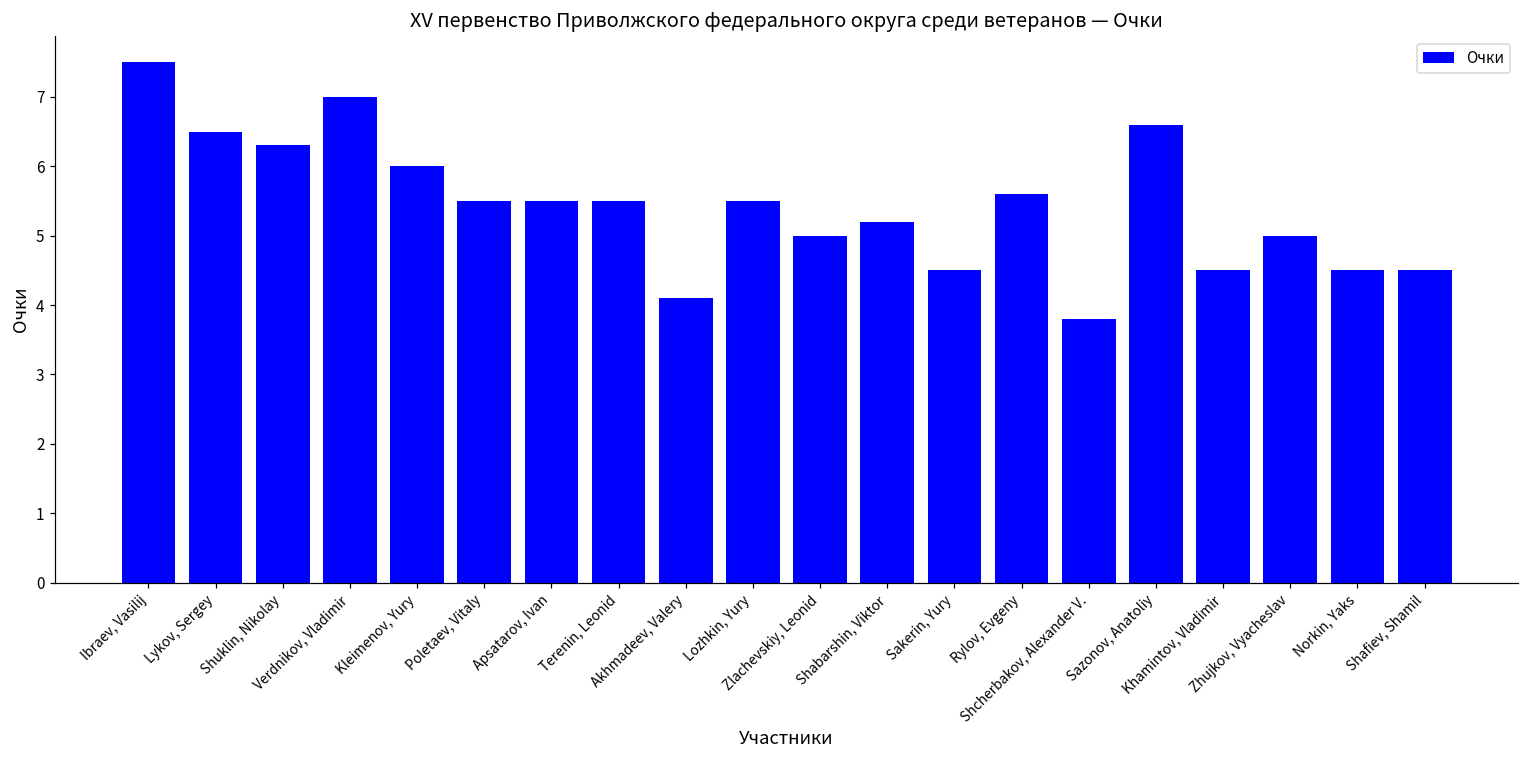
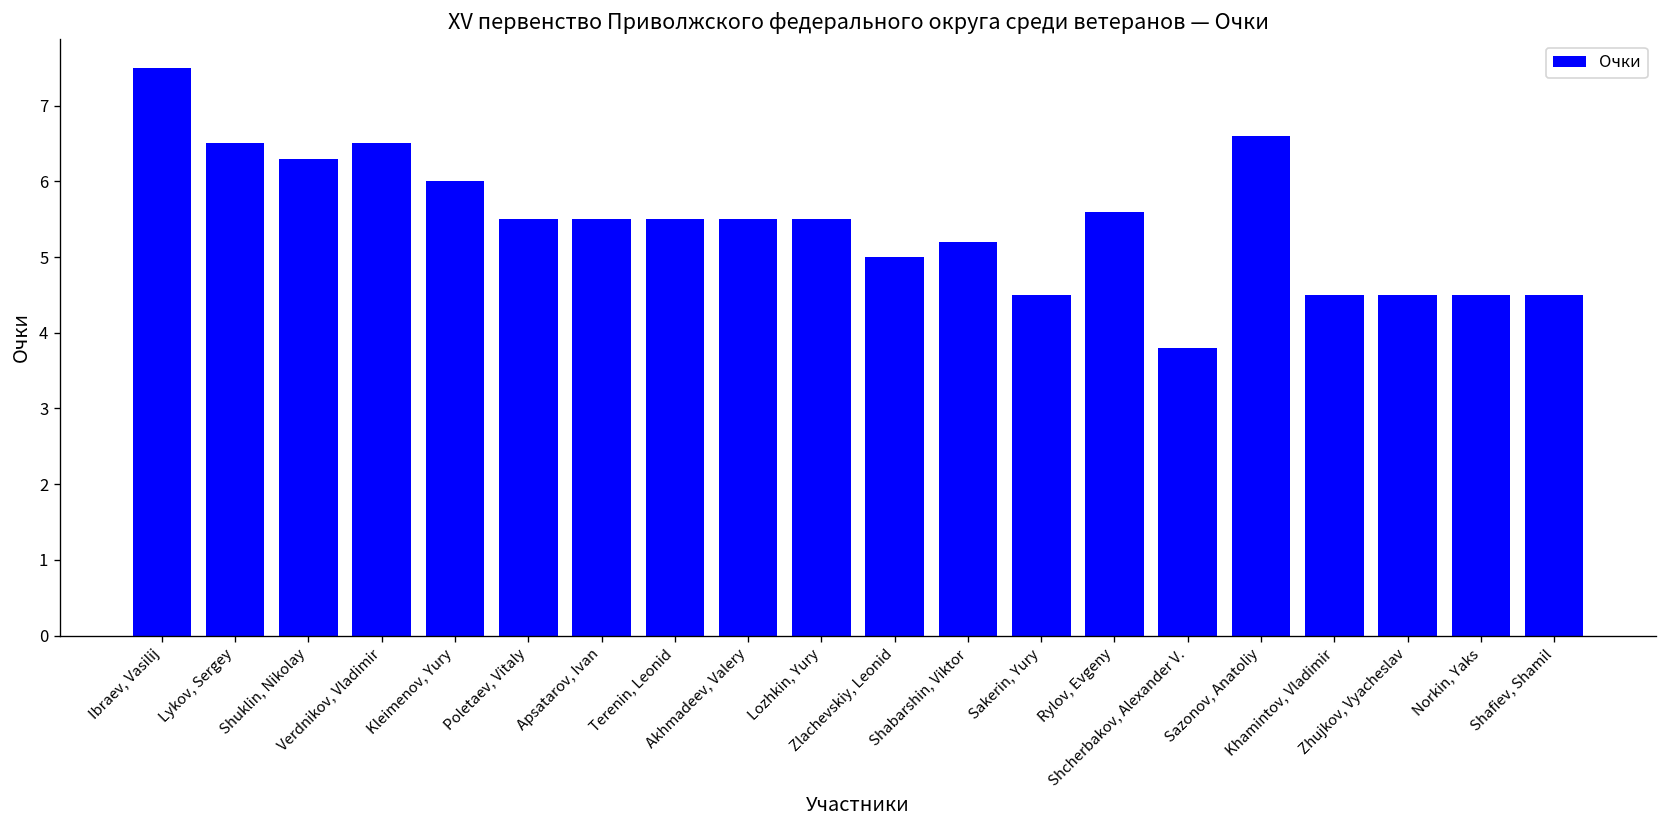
Verdnikov, Vladimir: 7.0 -> 6.5
Akhmadeev, Valery: 4.1 -> 5.5
Zhujkov, Vyacheslav: 5.0 -> 4.5
